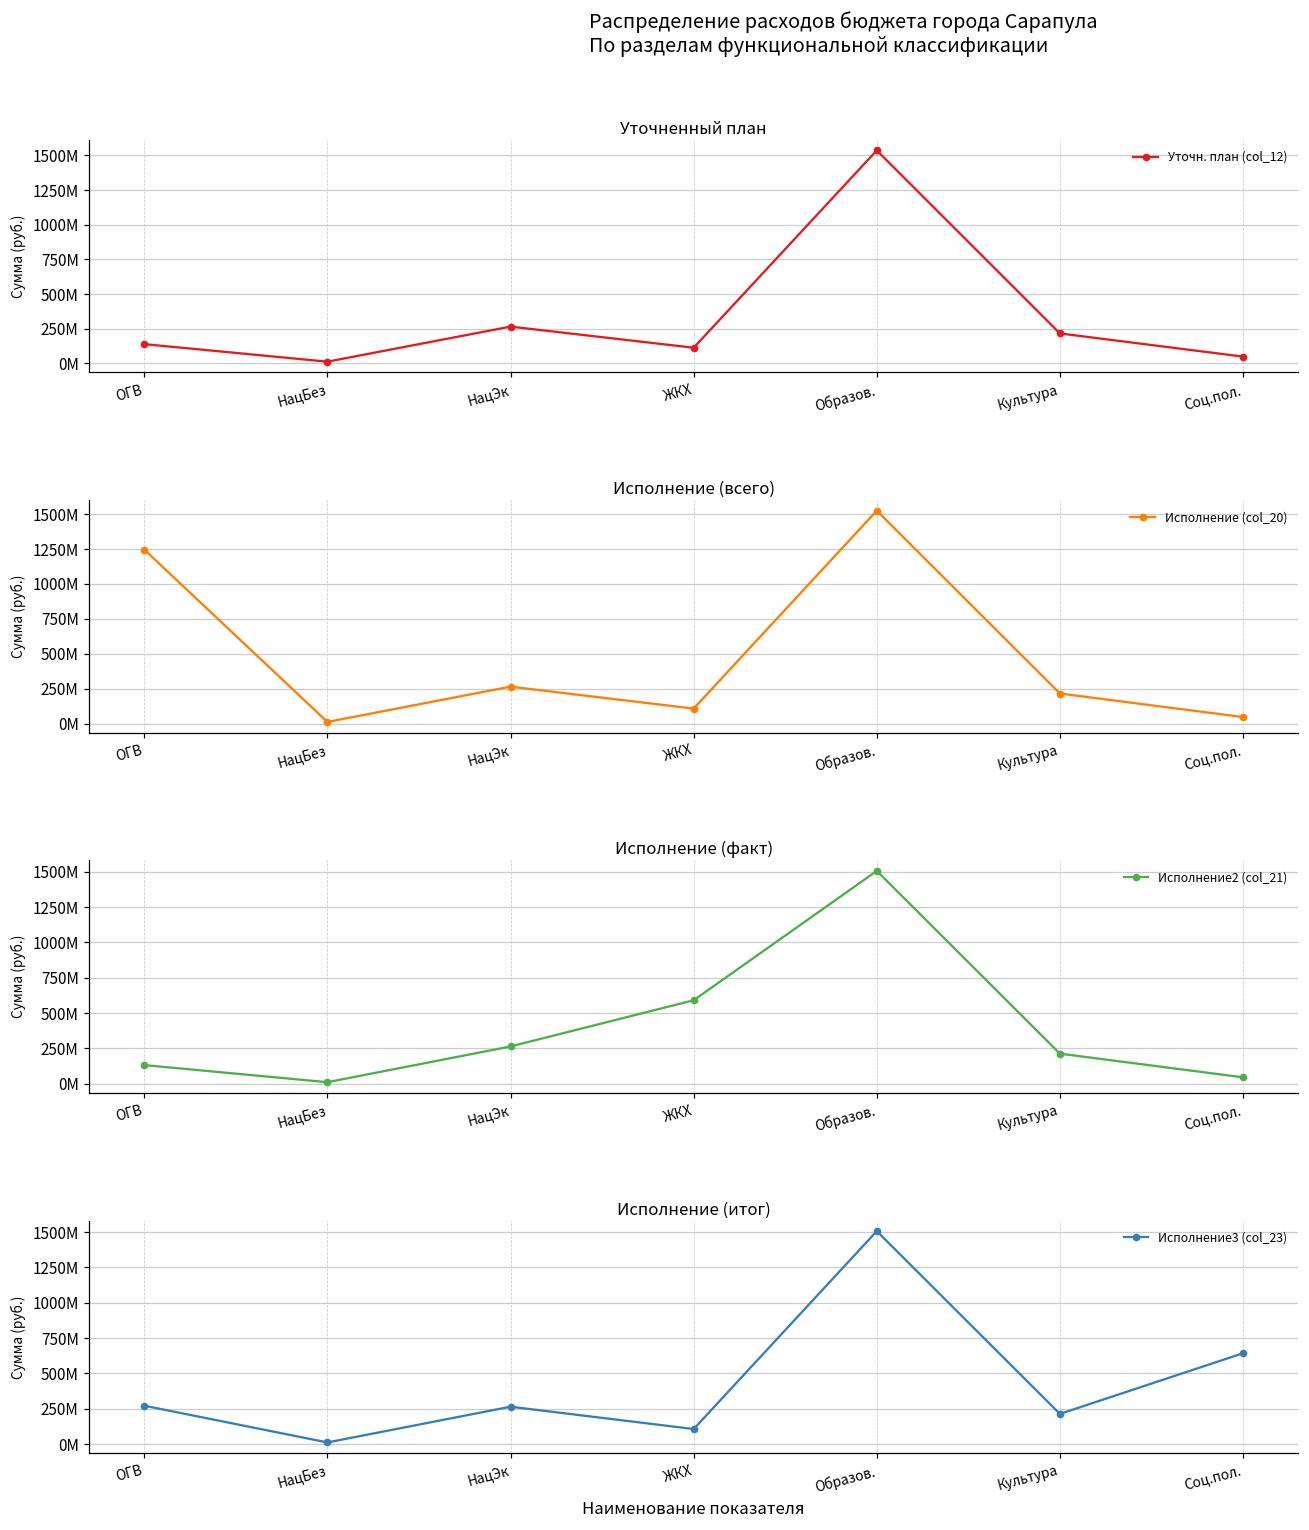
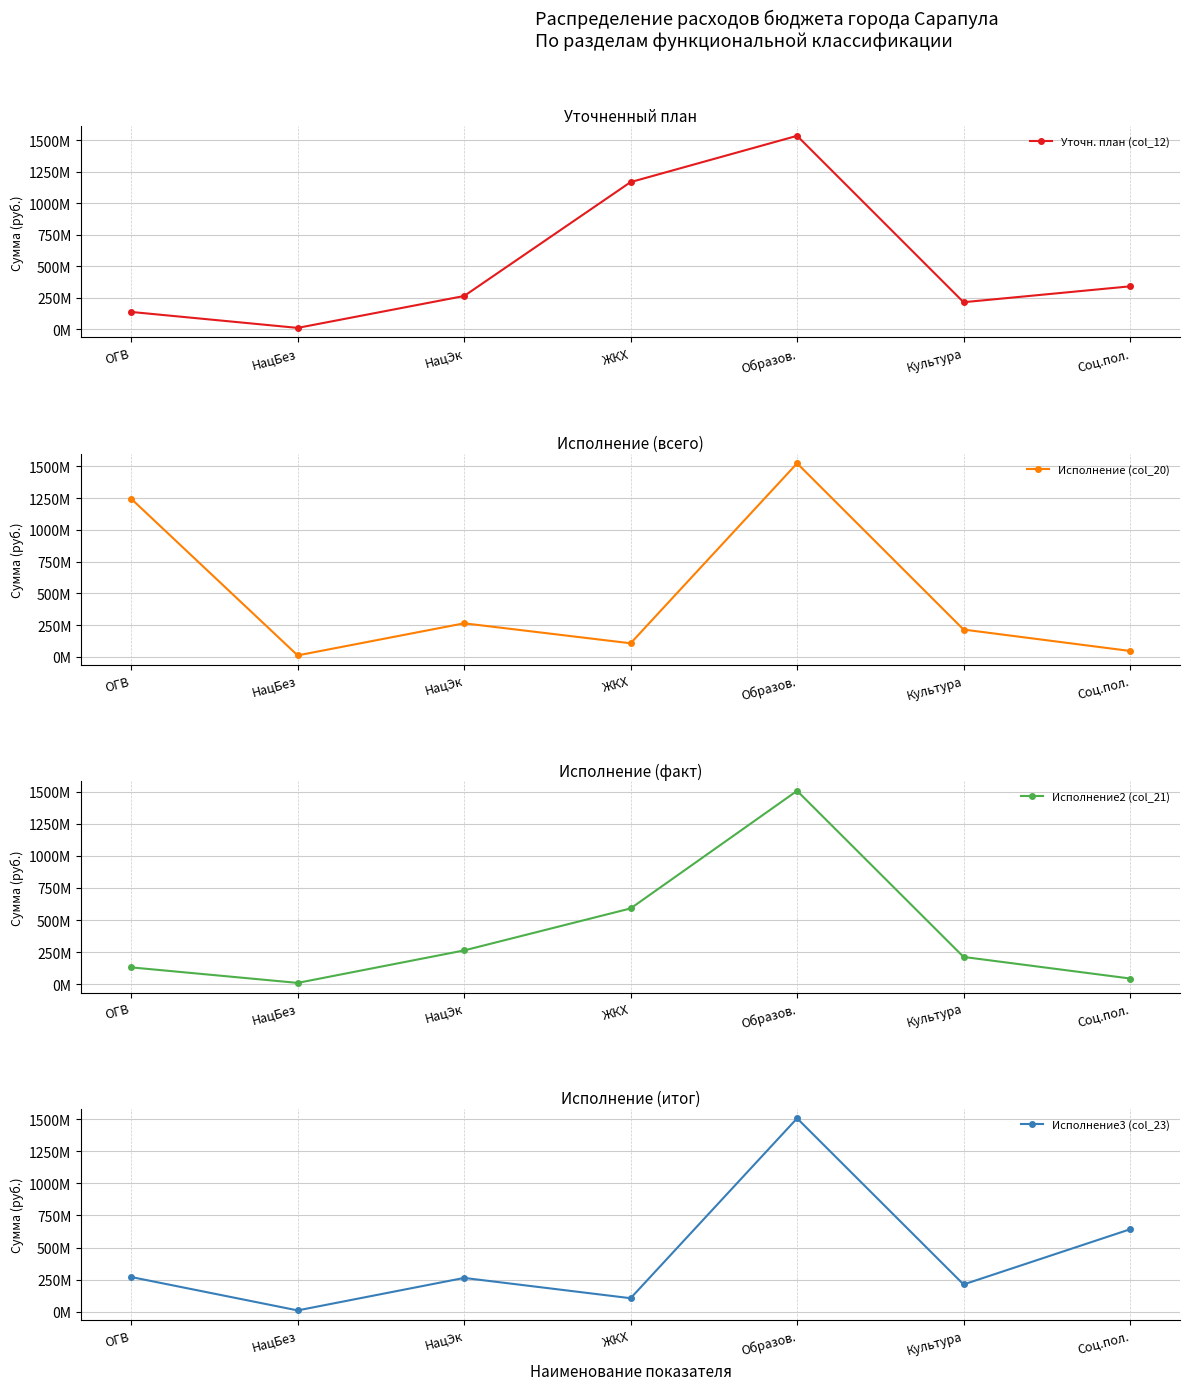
Уточненный план, ЖКХ: 110000000 -> 1170000000
Уточненный план, Соц.пол.: 50000000 -> 340000000
